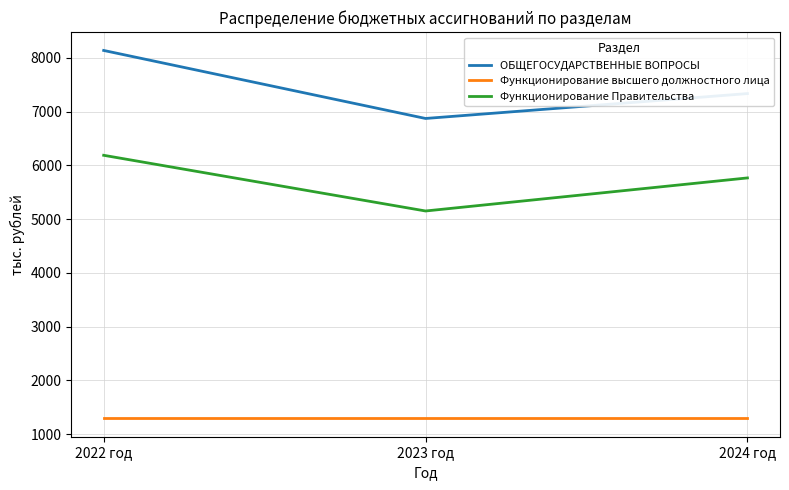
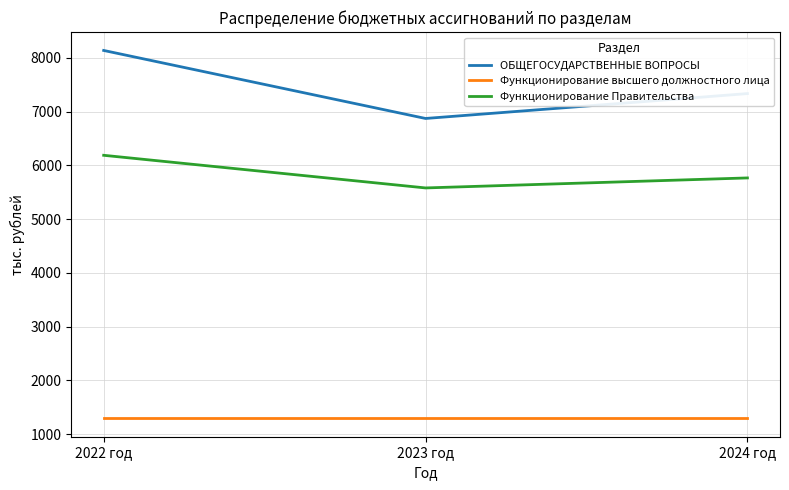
Функционирование Правительства, 2023 год: 5200 -> 5600
